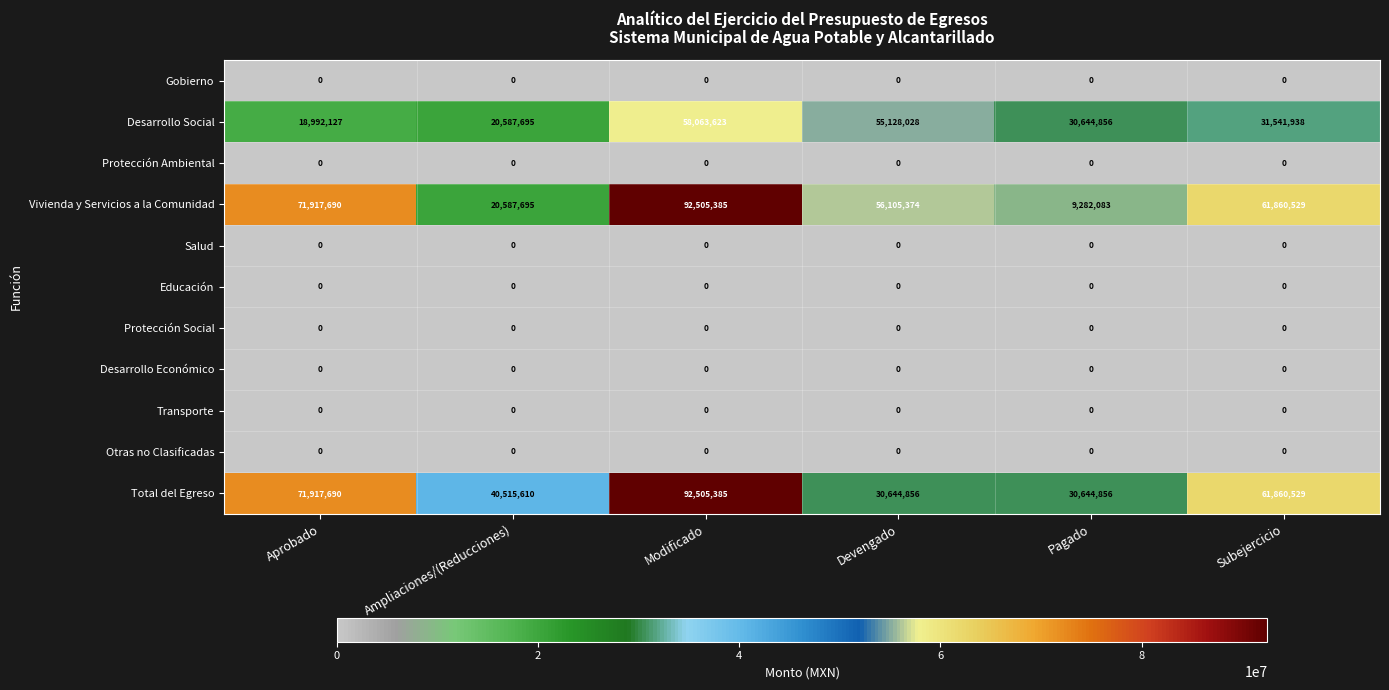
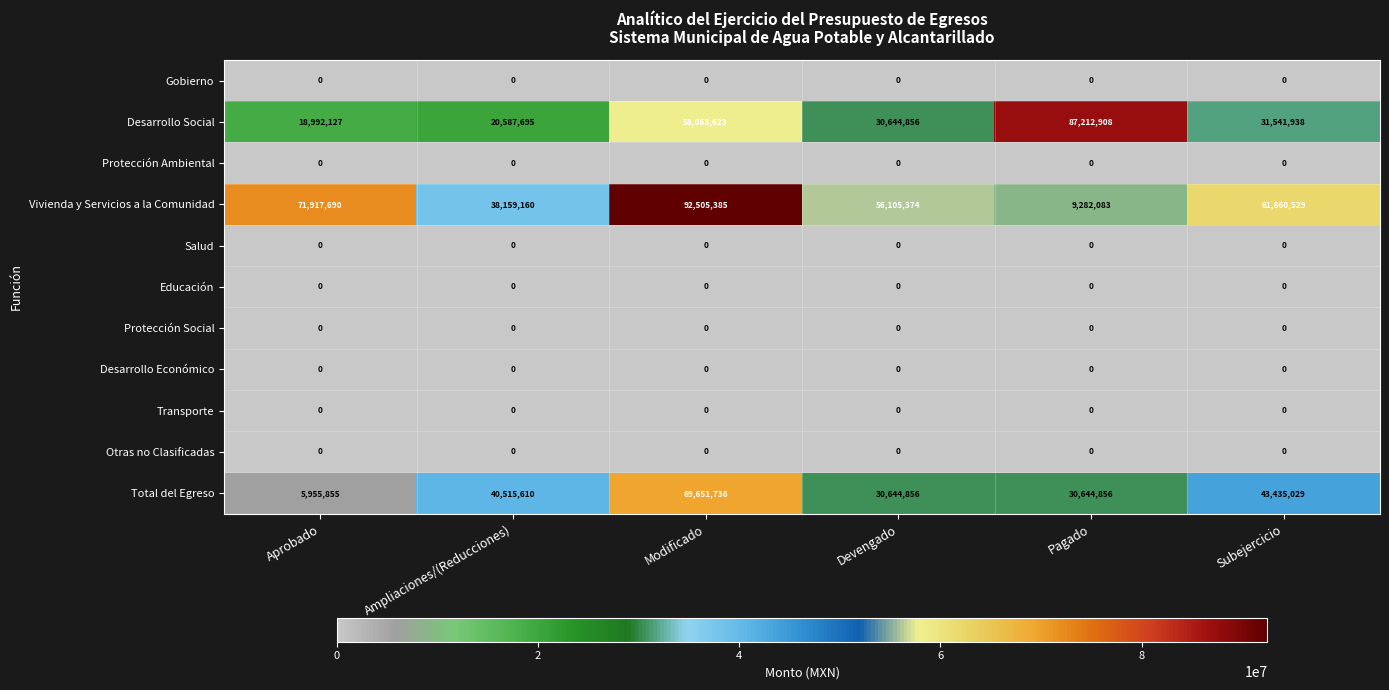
Desarrollo Social, Devengado: 55,128,028 -> 30,644,856
Desarrollo Social, Pagado: 30,644,856 -> 87,212,908
Vivienda y Servicios a la Comunidad, Ampliaciones/(Reducciones): 20,587,695 -> 38,159,160
Total del Egreso, Aprobado: 71,917,690 -> 5,955,855
Total del Egreso, Modificado: 92,505,385 -> 69,651,736
Total del Egreso, Subejercicio: 61,860,529 -> 43,435,029
